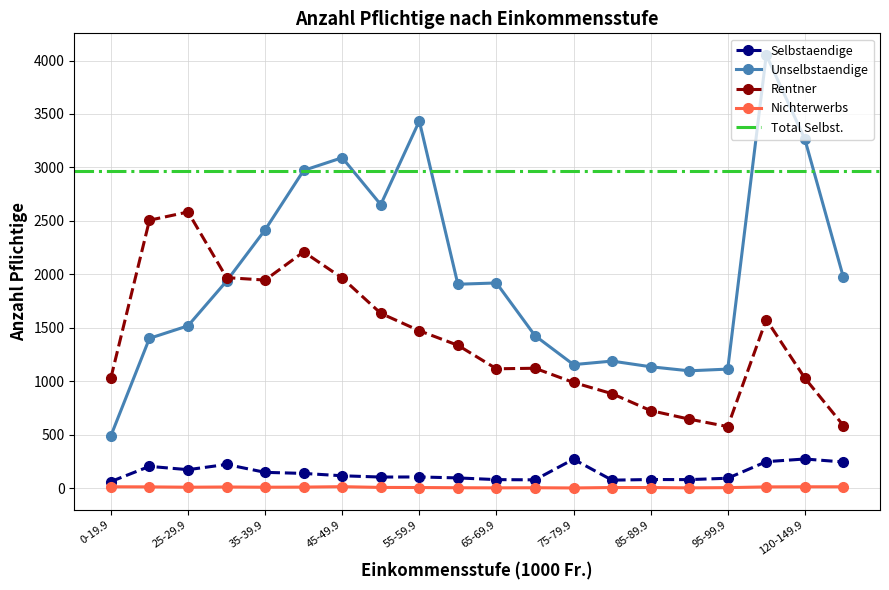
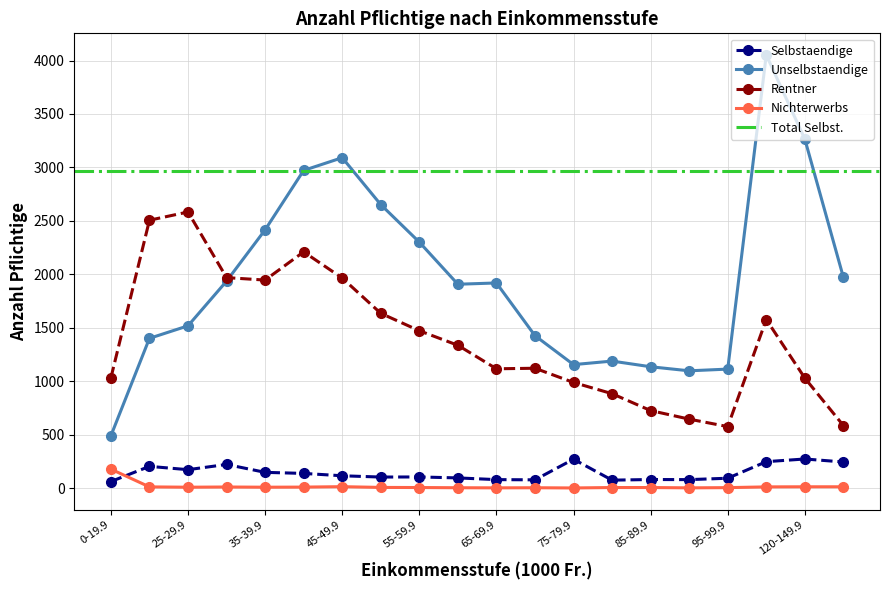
Nichterwerbs, 0-19.9: 10 -> 180
Unselbstaendige, 55-59.9: 3430 -> 2300
